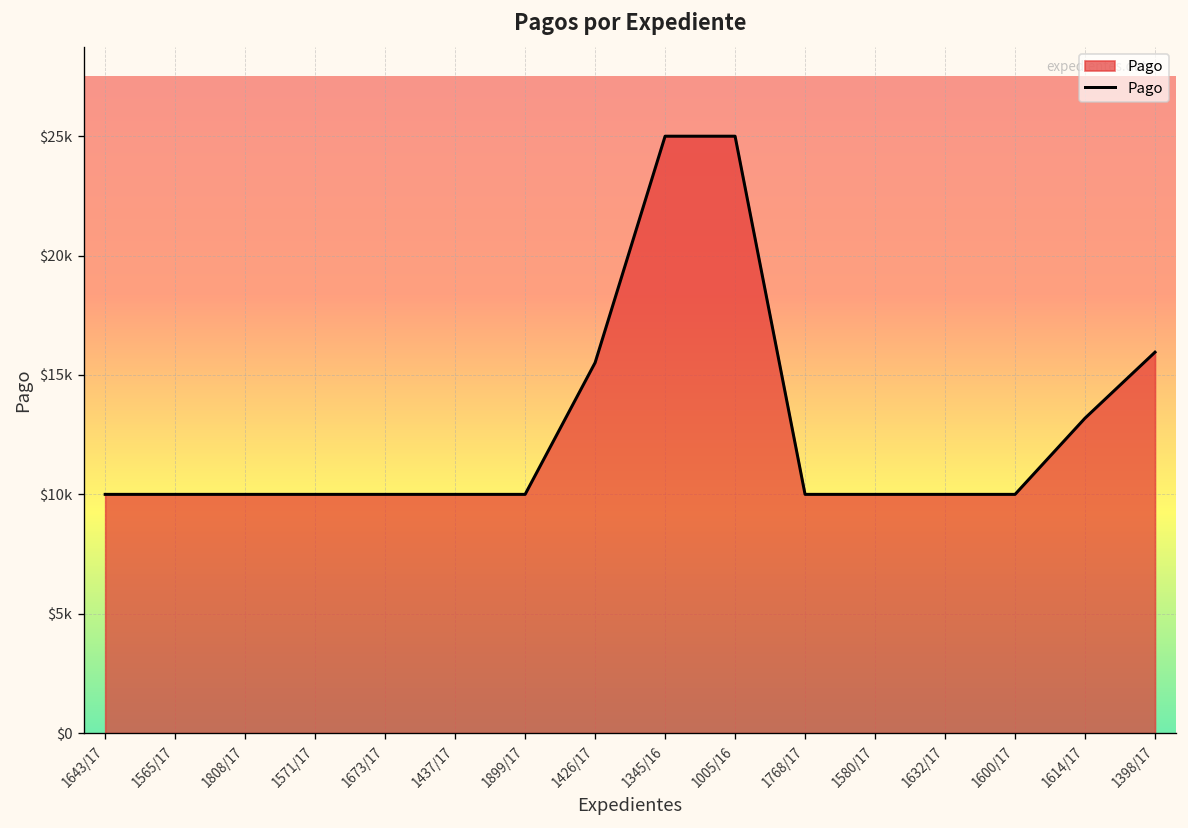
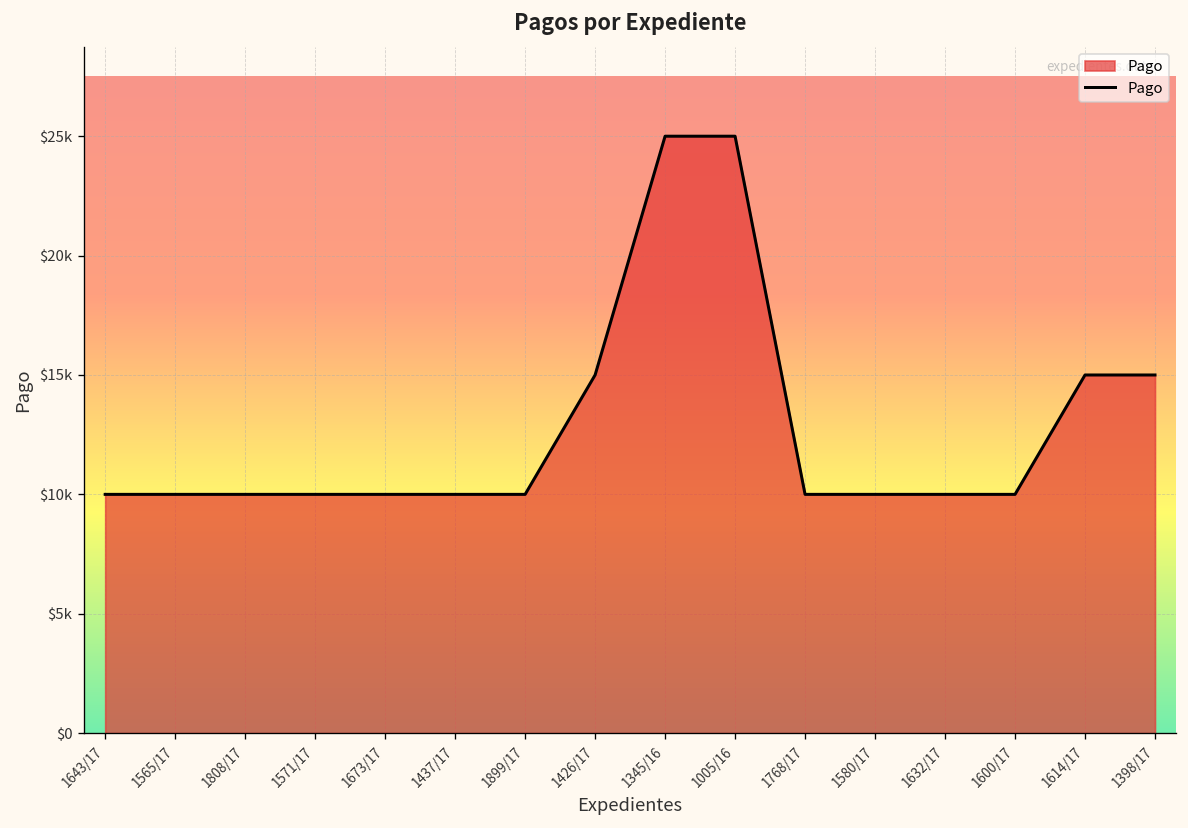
1426/17: $15500 -> $15000
1614/17: $13200 -> $15000
1398/17: $16000 -> $15000
